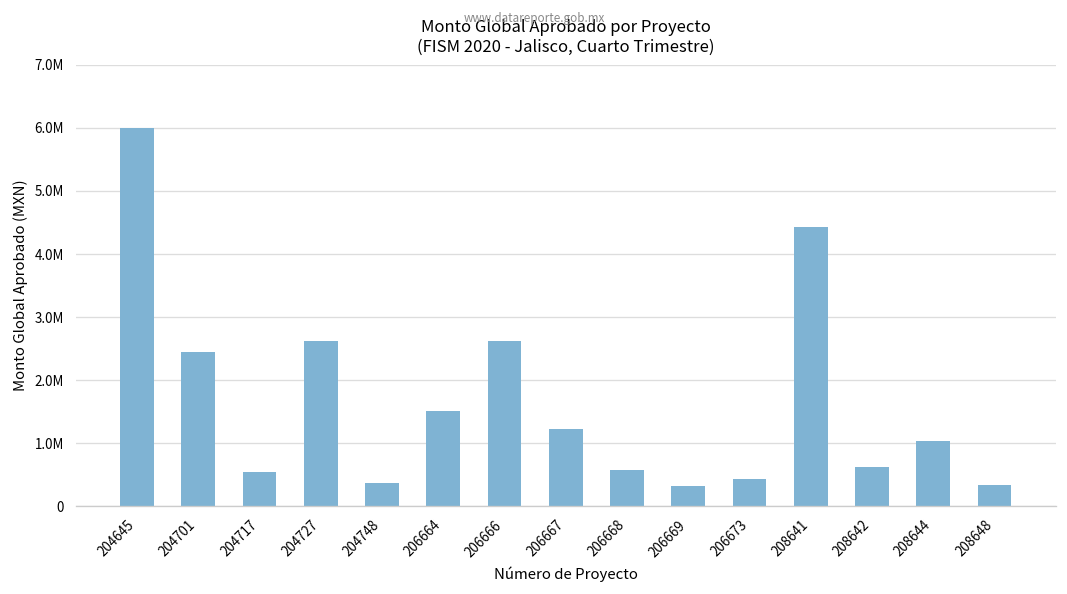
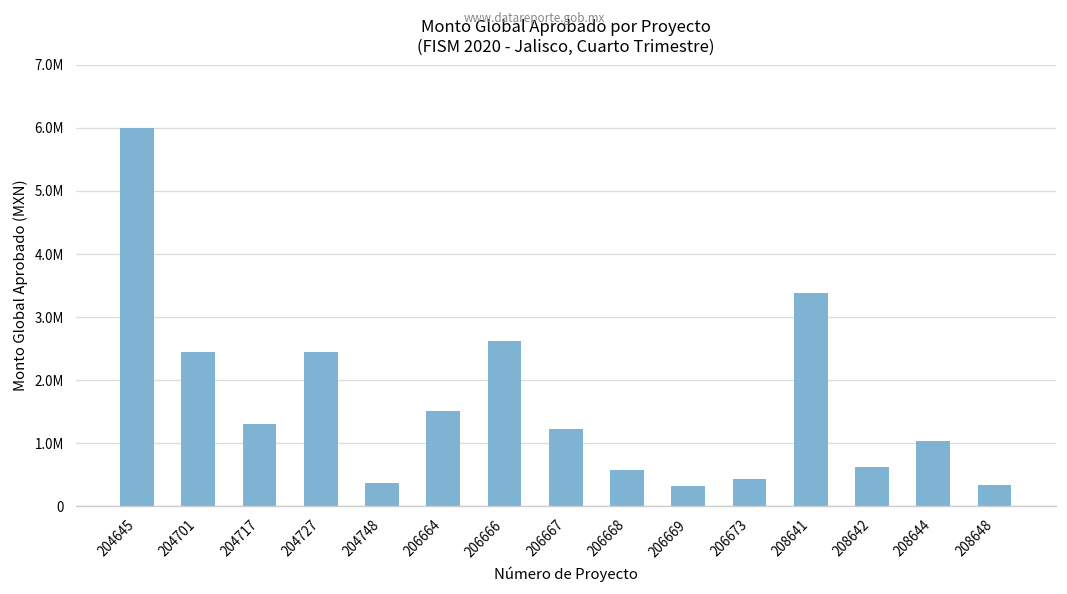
204717: 500000 -> 1300000
204727: 2600000 -> 2400000
208641: 4400000 -> 3400000
